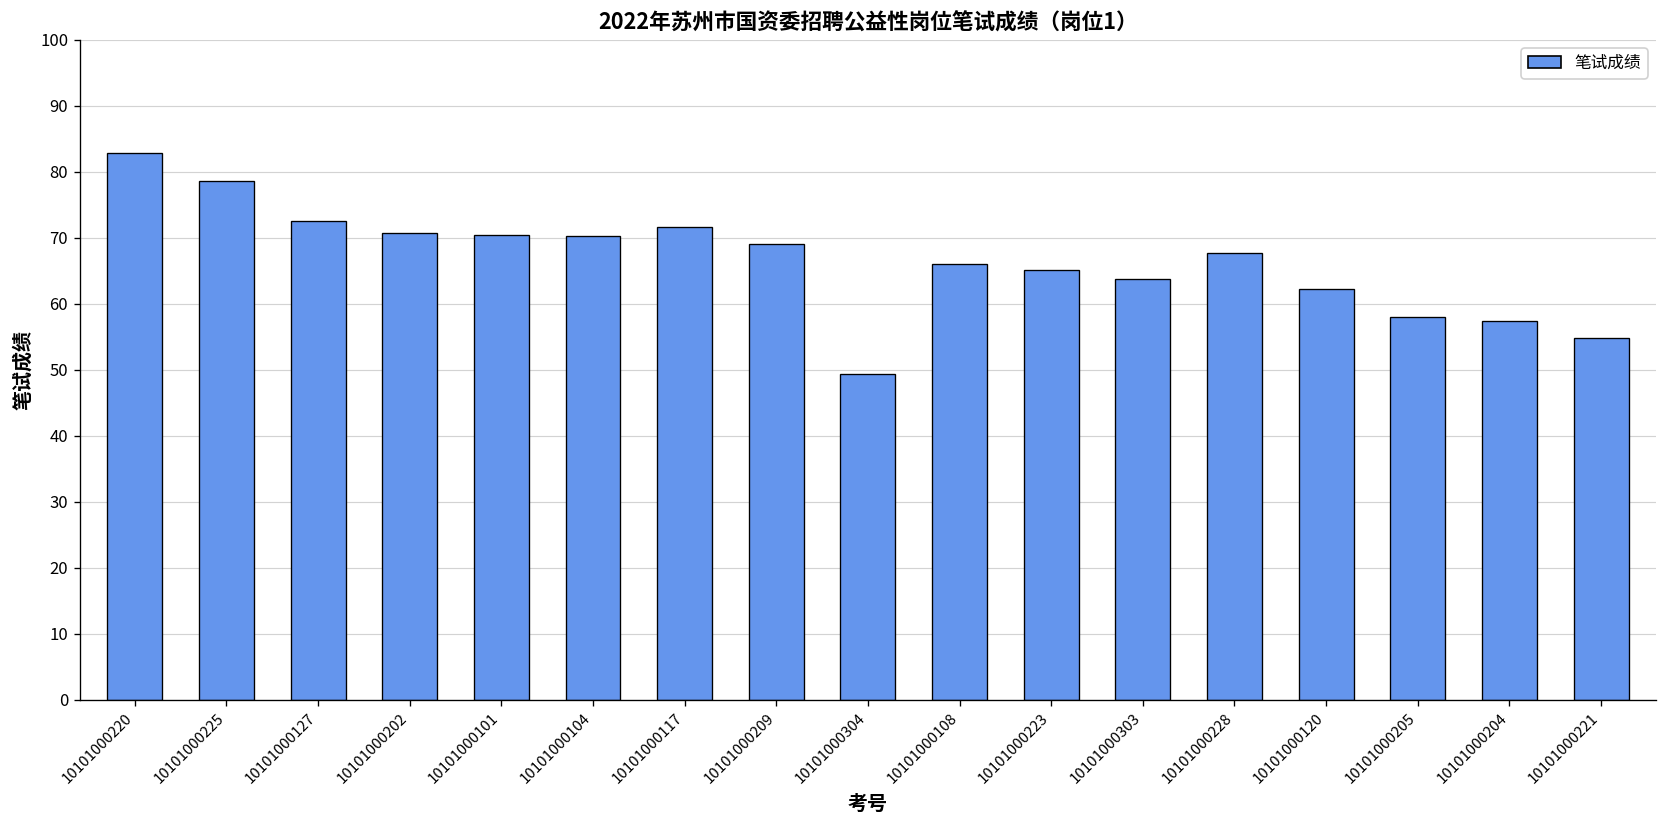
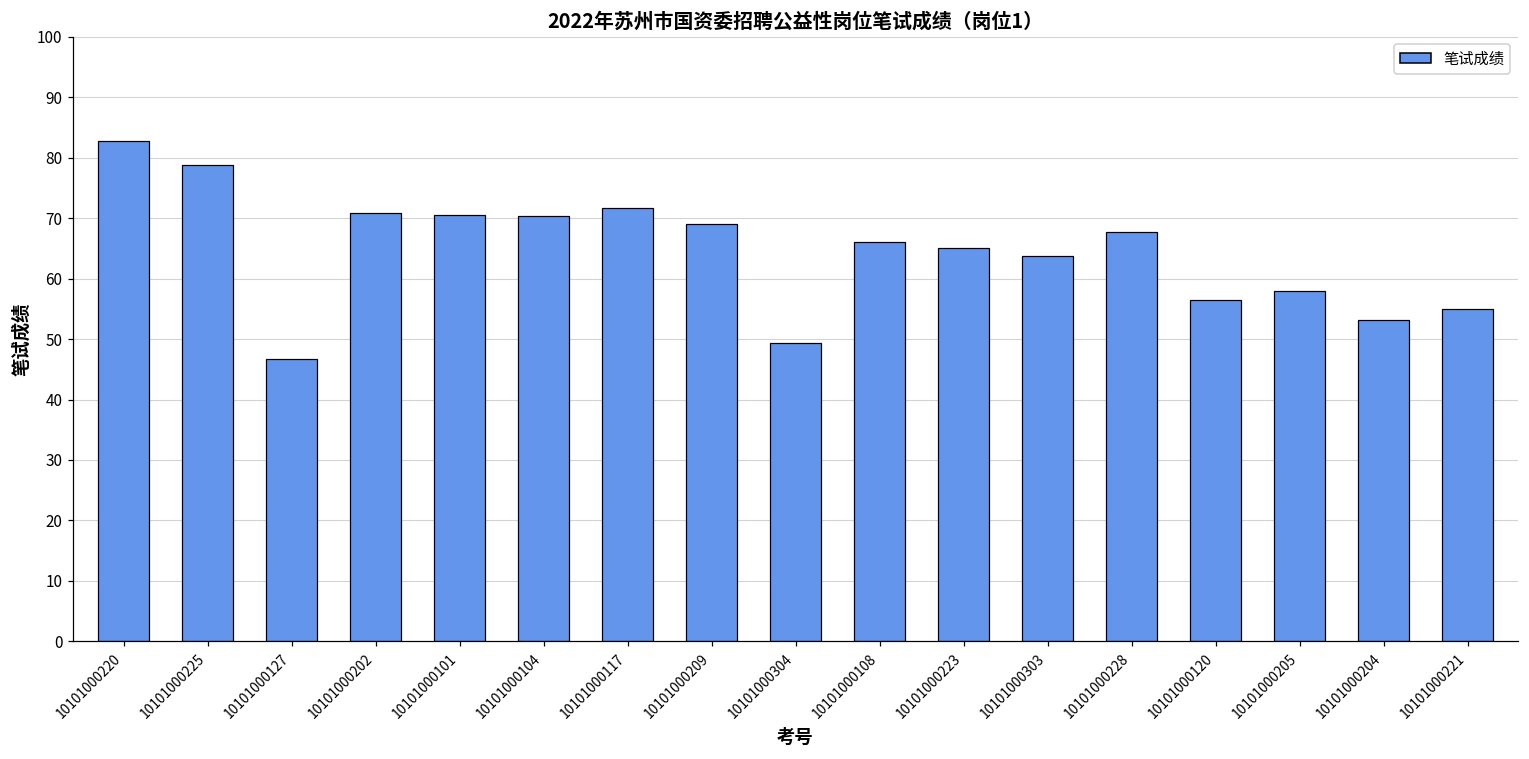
10101000127: 73 -> 47
10101000120: 62 -> 57
10101000204: 57 -> 53
